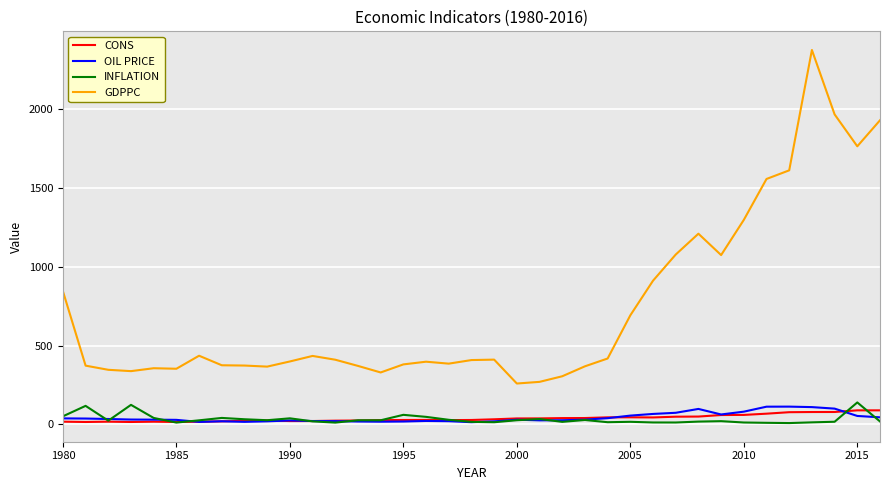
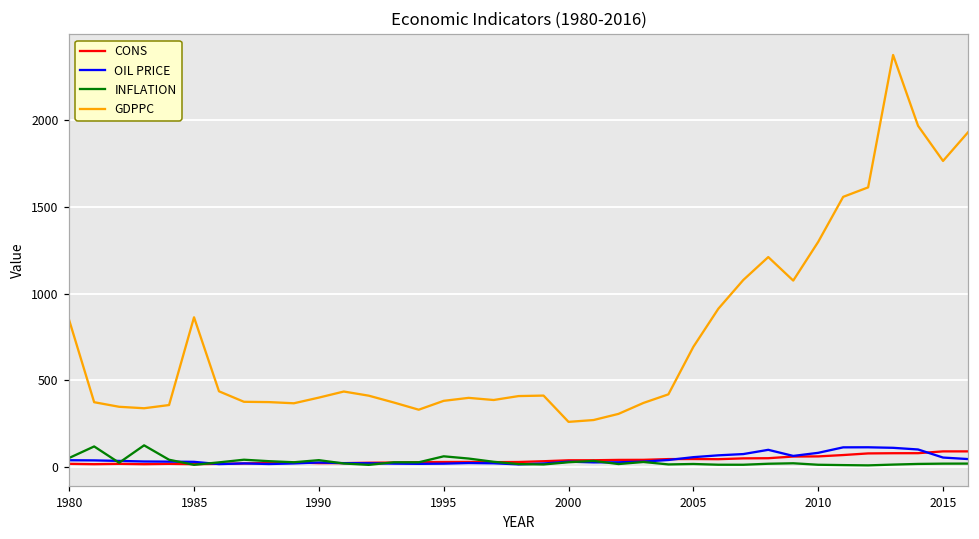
GDPPC, 1985: 350 -> 860
INFLATION, 2015: 140 -> 20
